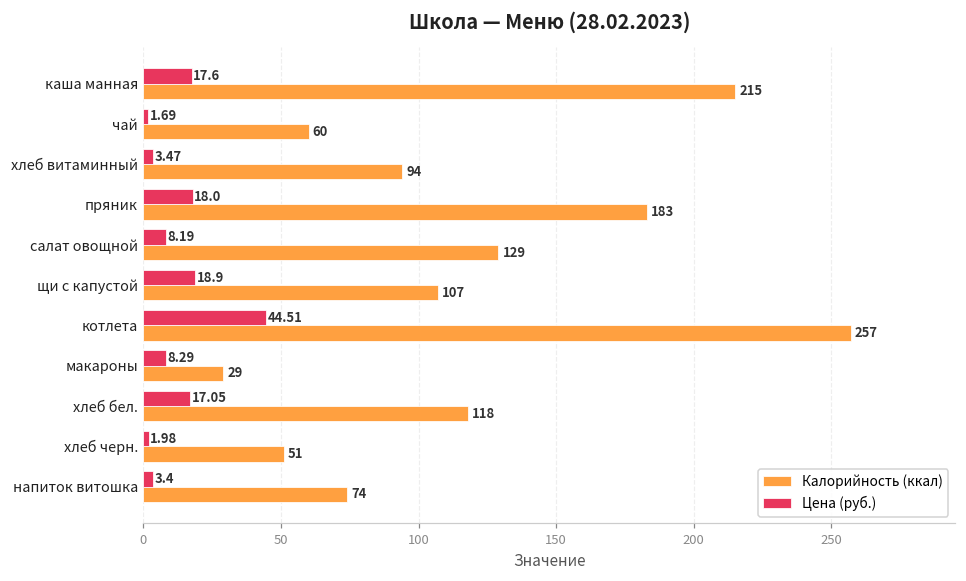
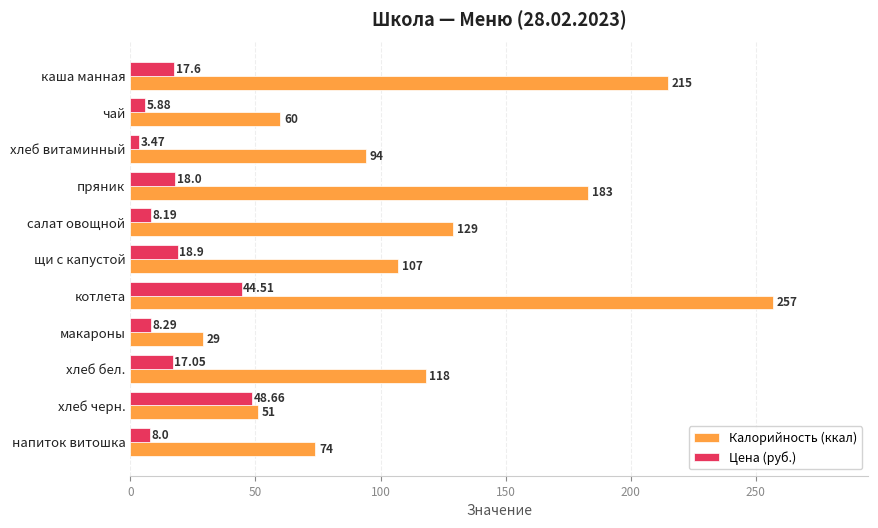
Цена (руб.), чай: 1.69 -> 5.88
Цена (руб.), хлеб черн.: 1.98 -> 48.66
Цена (руб.), напиток витошка: 3.4 -> 8.0
